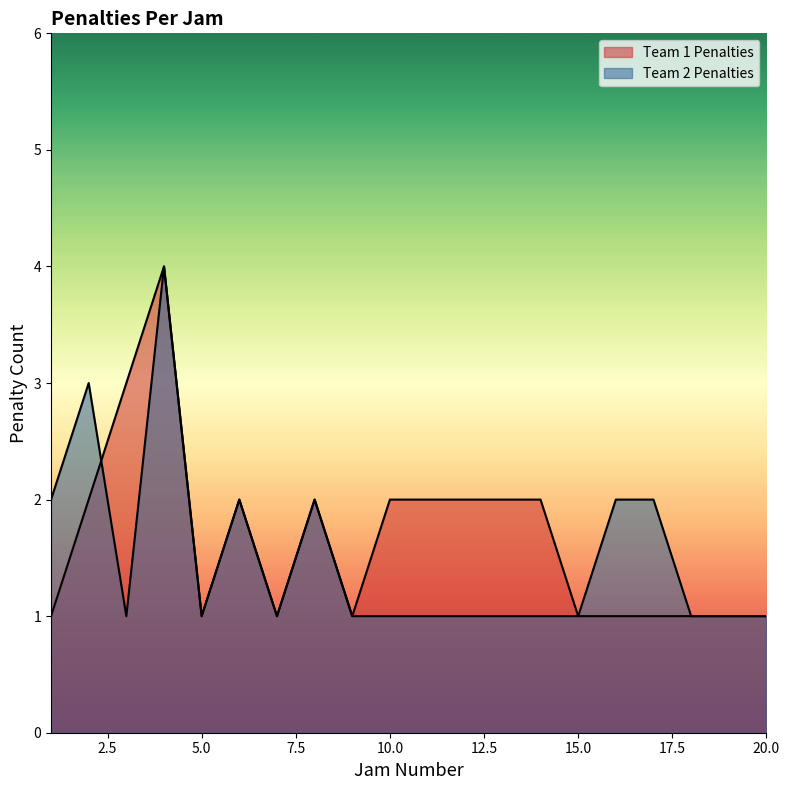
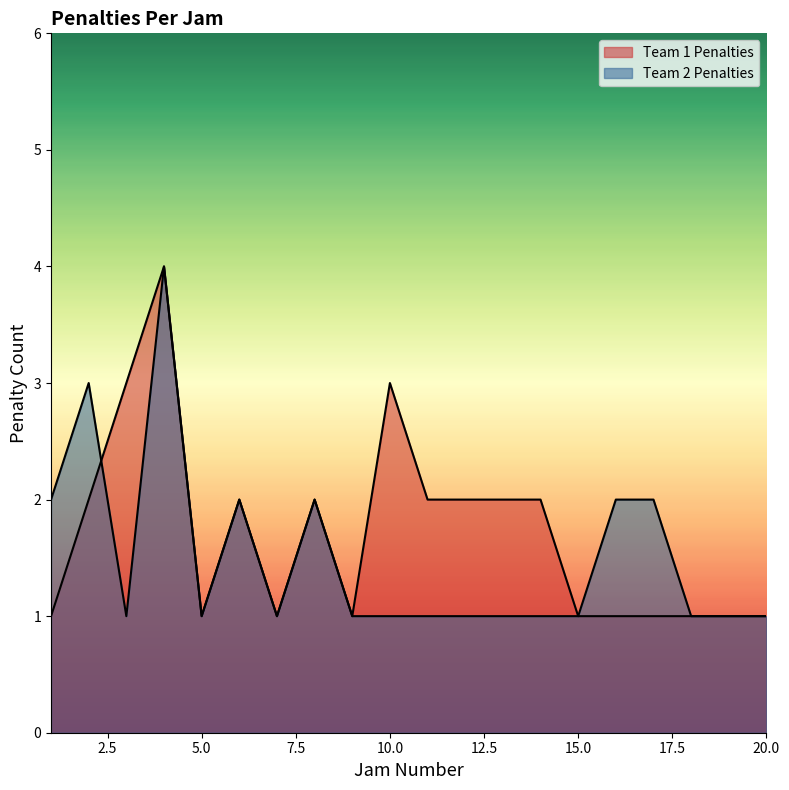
Team 1 Penalties, 10.0: 2 -> 3
